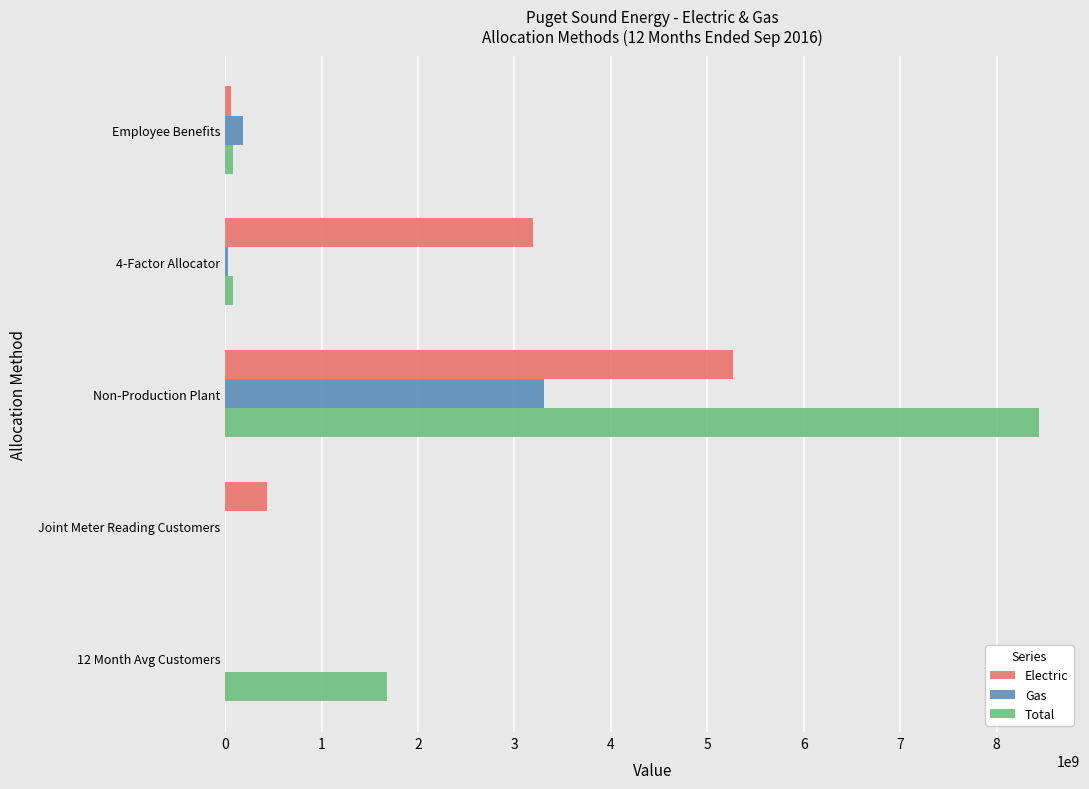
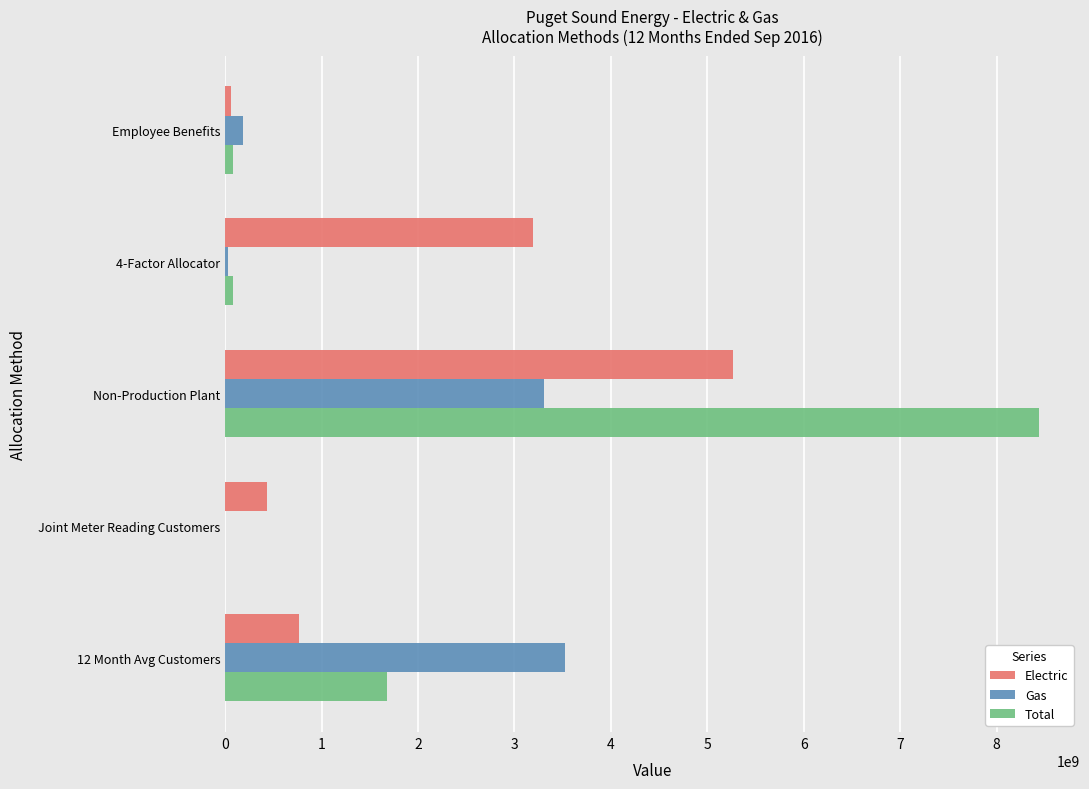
Electric, 12 Month Avg Customers: 0 -> 800000000
Gas, 12 Month Avg Customers: 0 -> 3500000000
